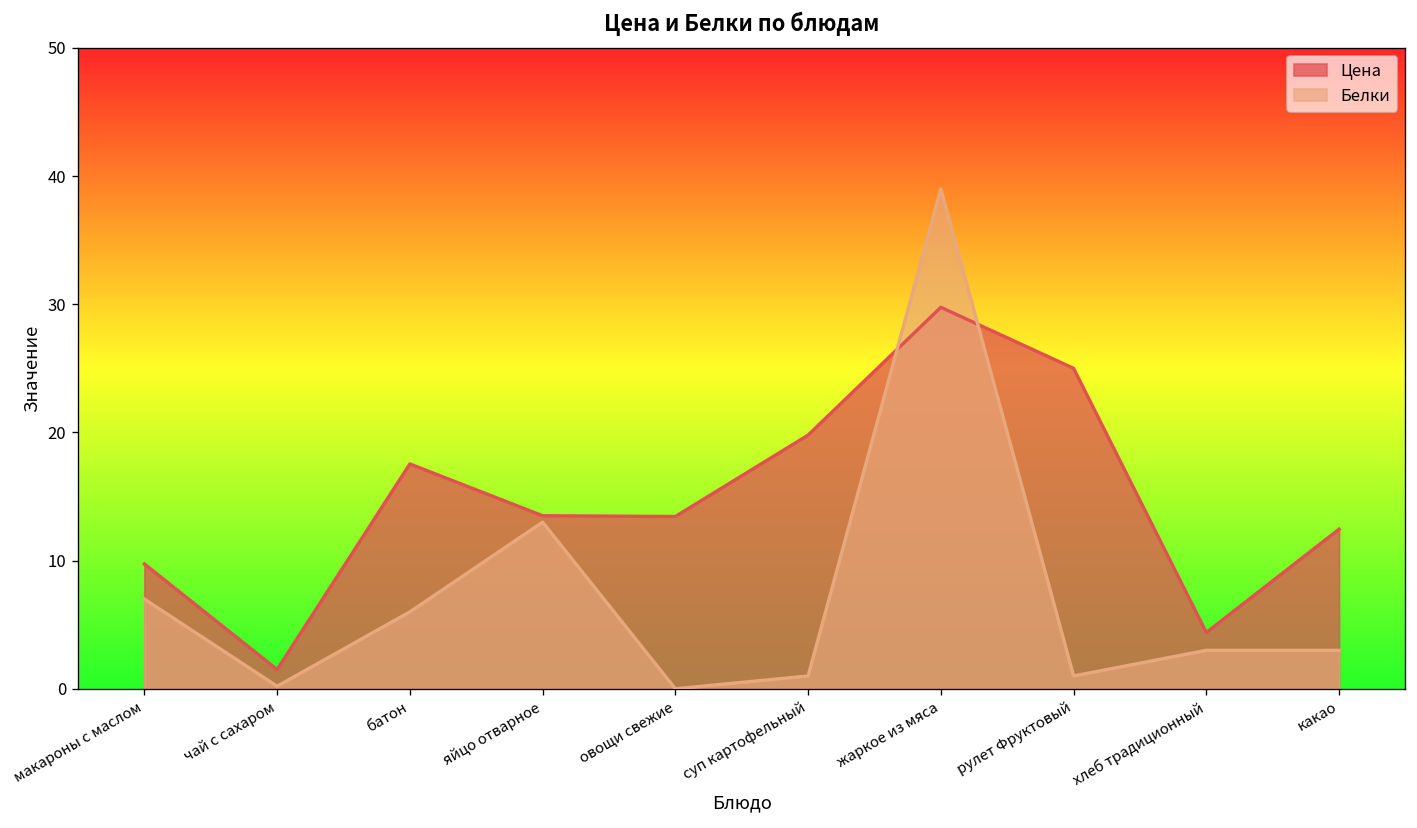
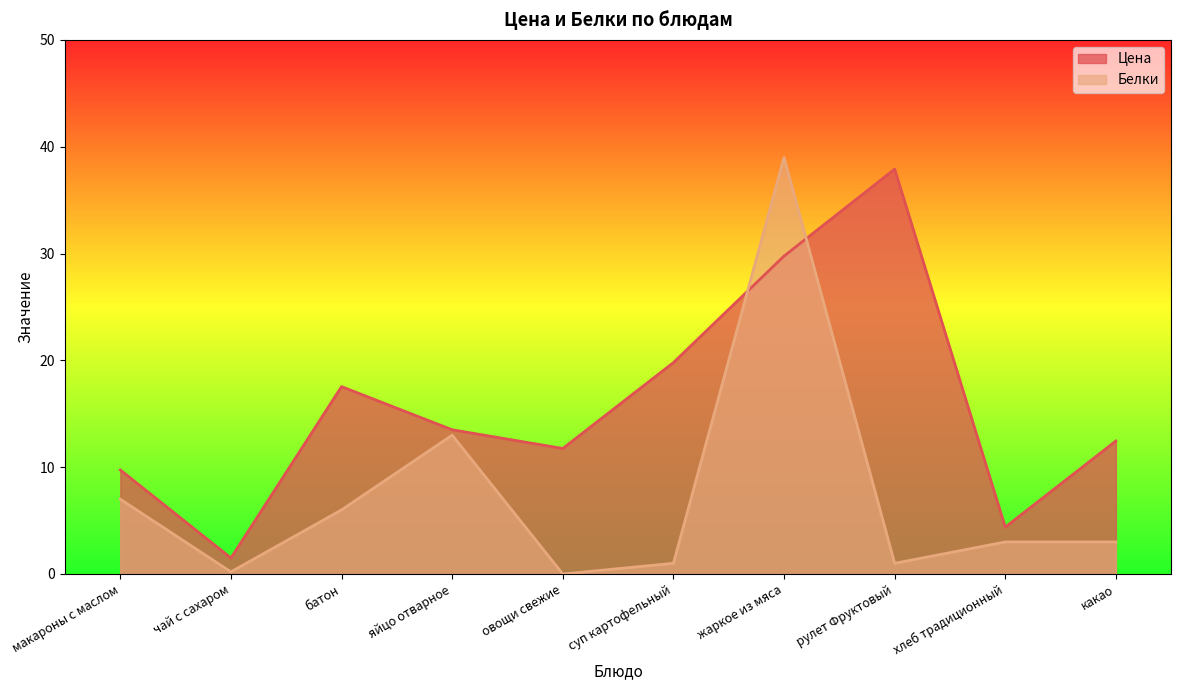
Цена, овощи свежие: 13.4 -> 11.8
Цена, рулет Фруктовый: 25.0 -> 37.9
